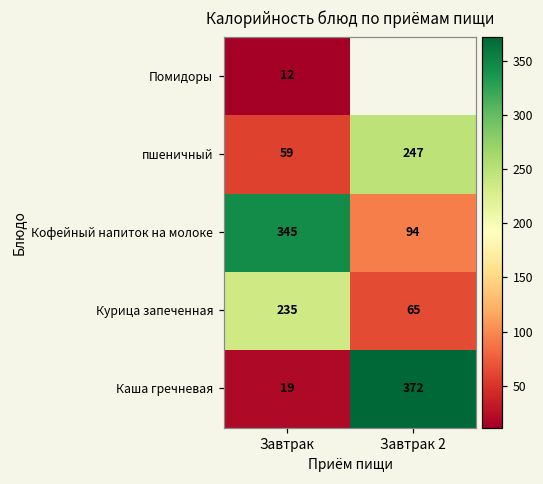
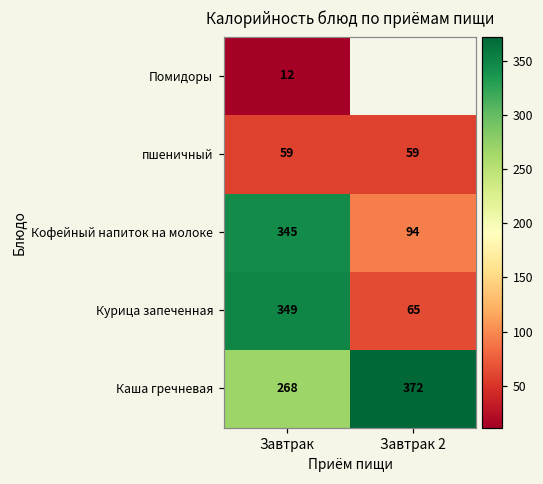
пшеничный, Завтрак 2: 247 -> 59
Курица запеченная, Завтрак: 235 -> 349
Каша гречневая, Завтрак: 19 -> 268
